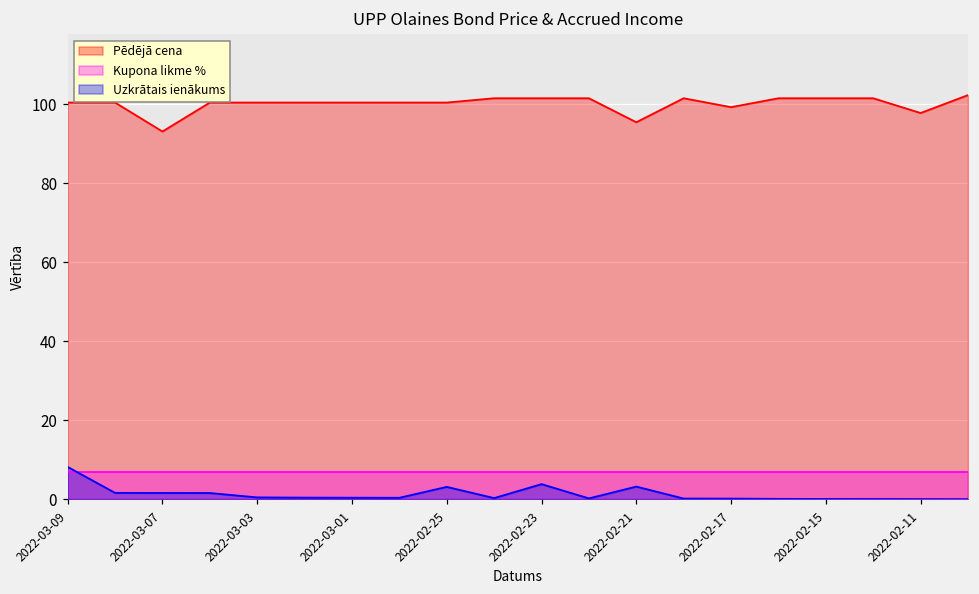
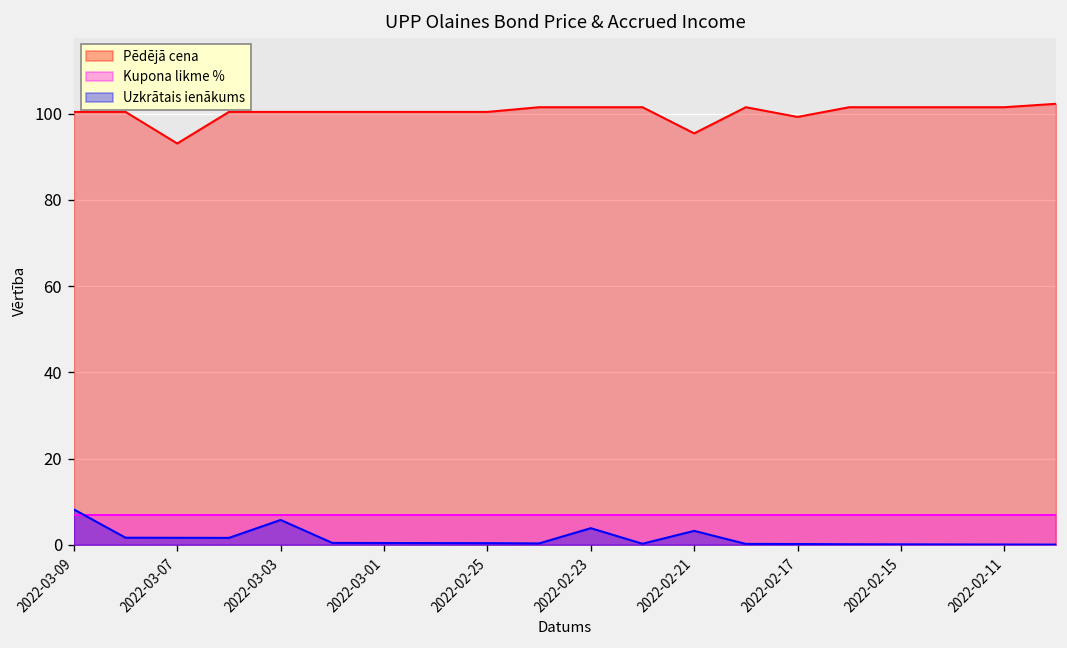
Uzkrātais ienākums, 2022-03-03: 1 -> 6
Uzkrātais ienākums, 2022-02-25: 3 -> 0
Pēdējā cena, 2022-02-11: 98 -> 101
